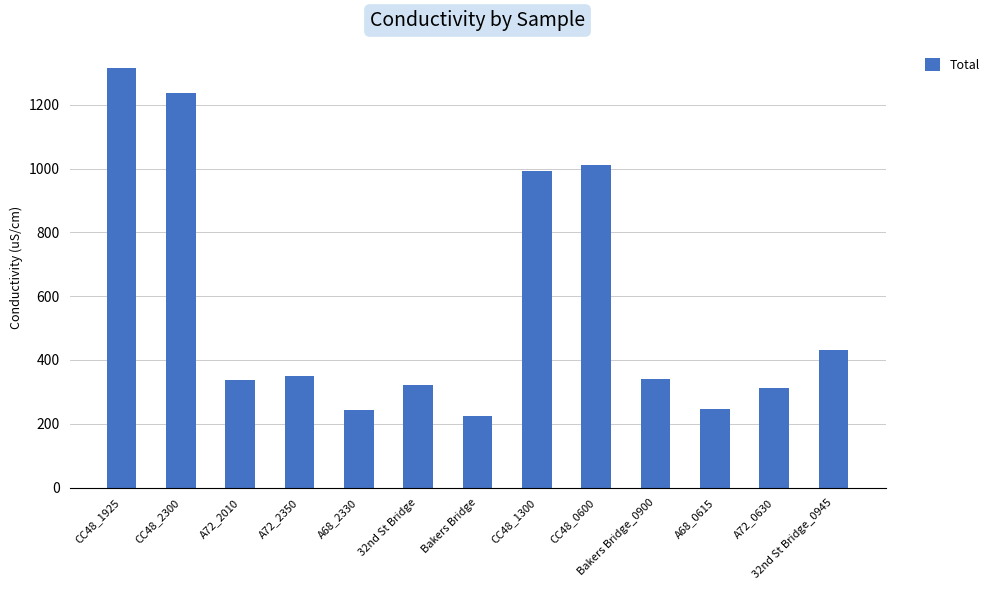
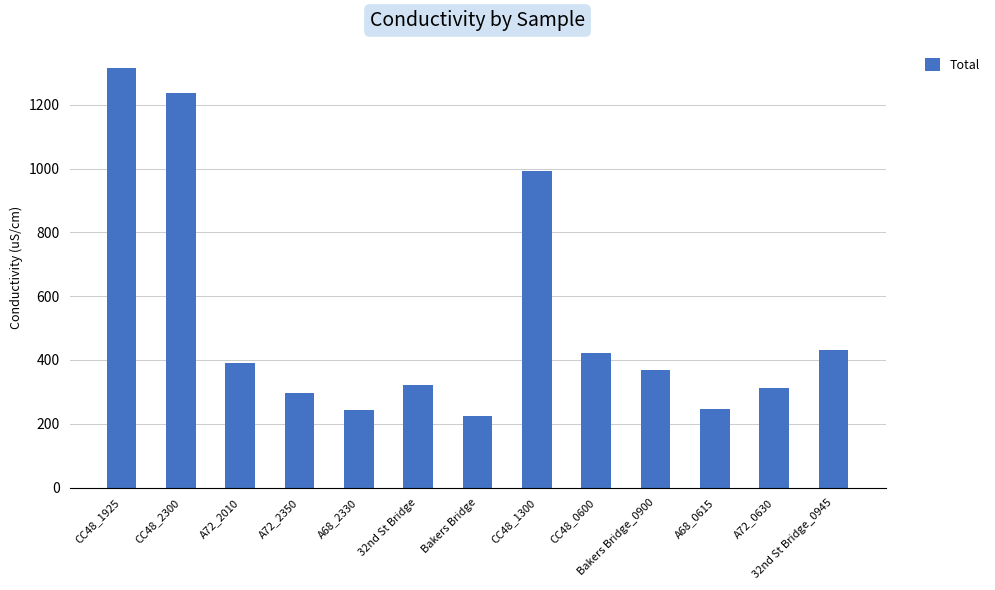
A72_2010: 340 -> 390
A72_2350: 350 -> 300
CC48_0600: 1010 -> 420
Bakers Bridge_0900: 340 -> 370
